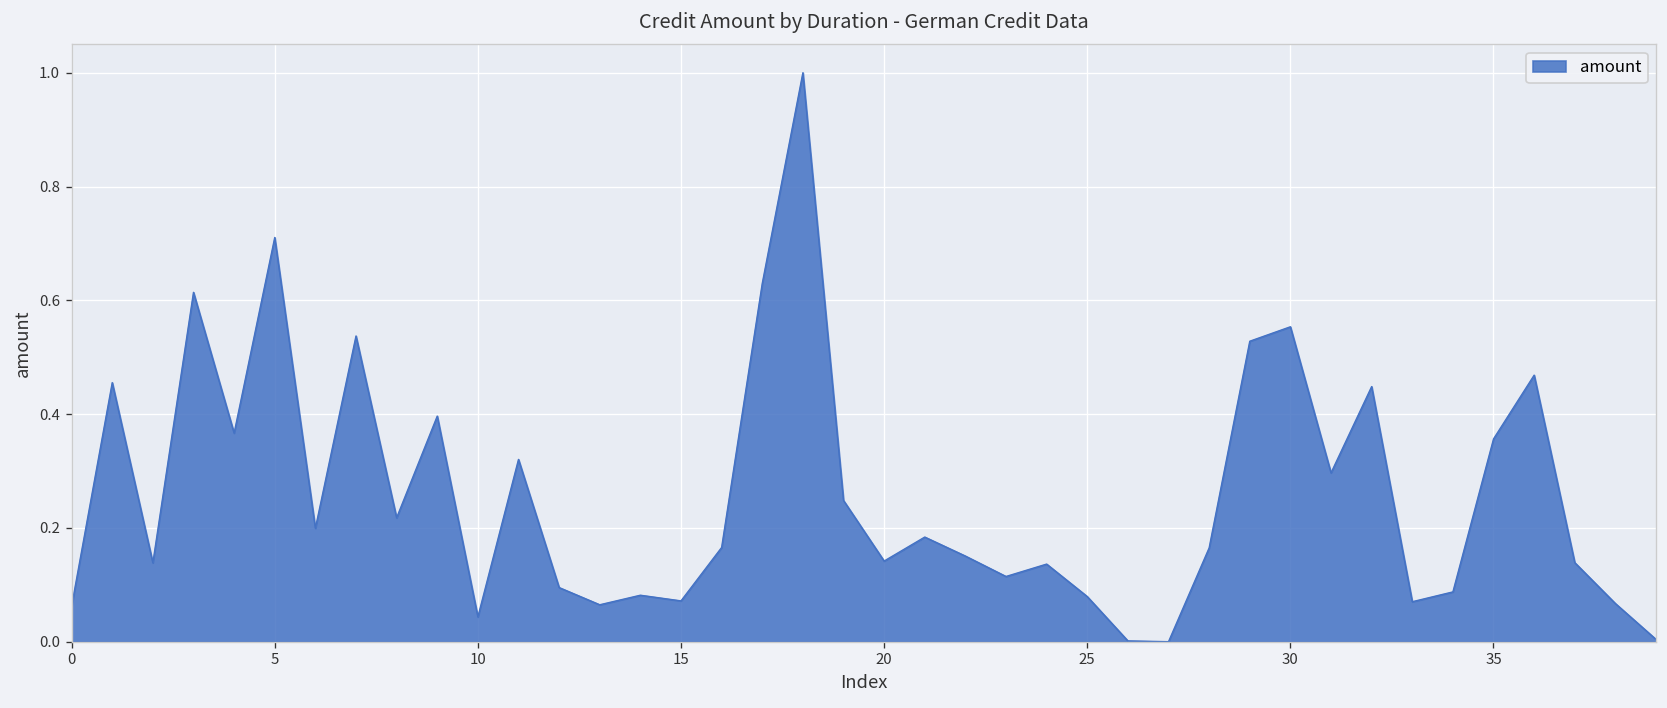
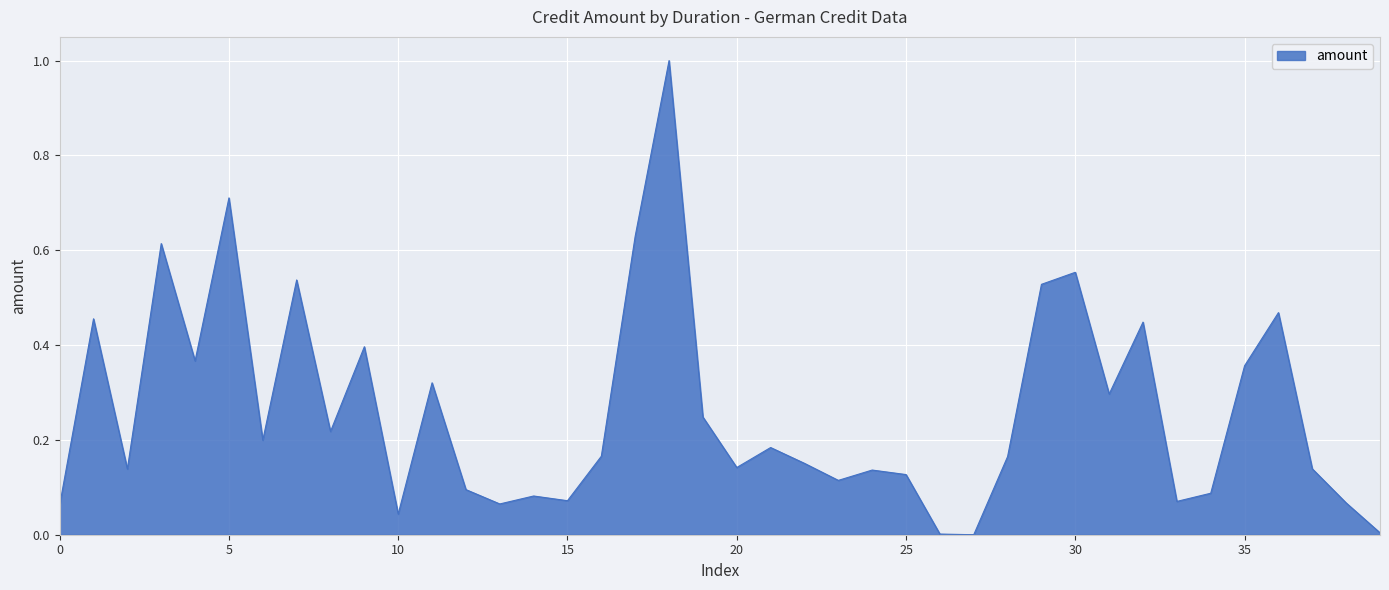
25: 0.08 -> 0.13
